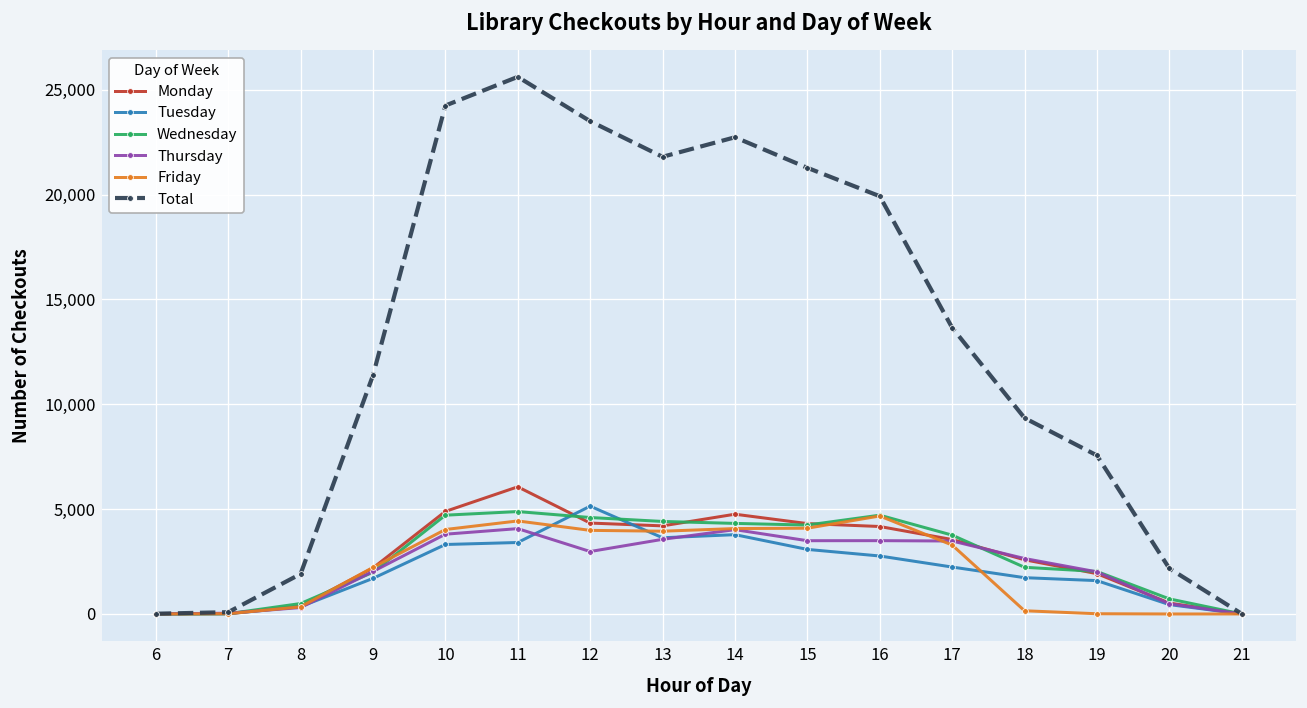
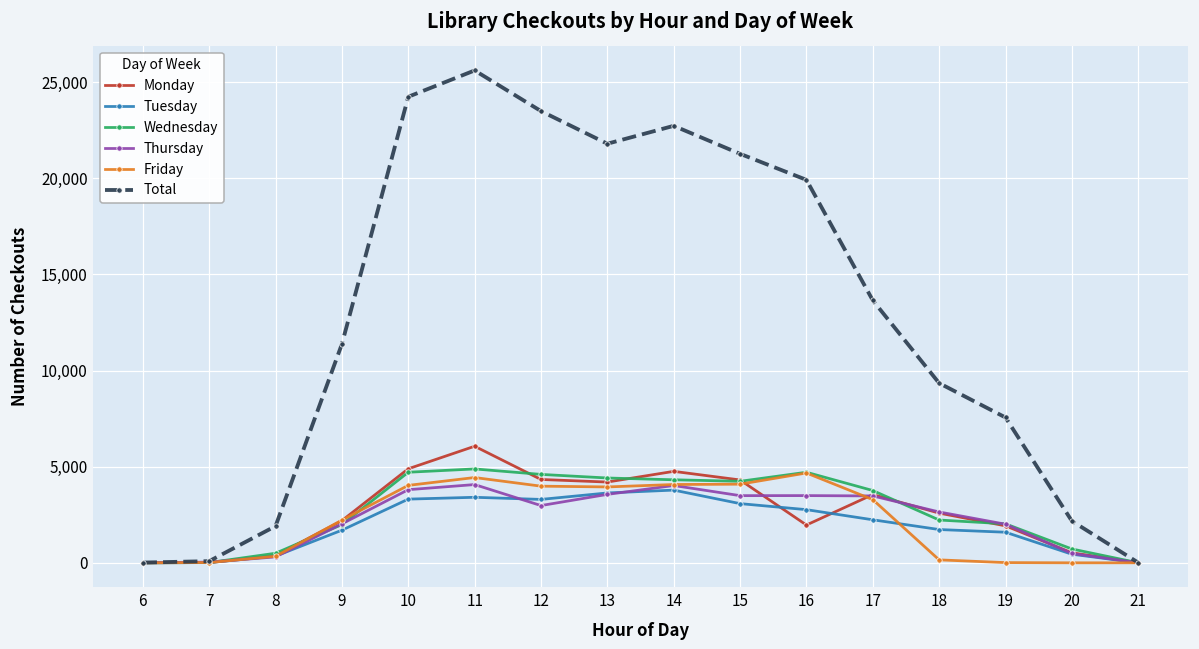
Tuesday, 12: 5,100 -> 3,300
Monday, 16: 4,200 -> 2,000
